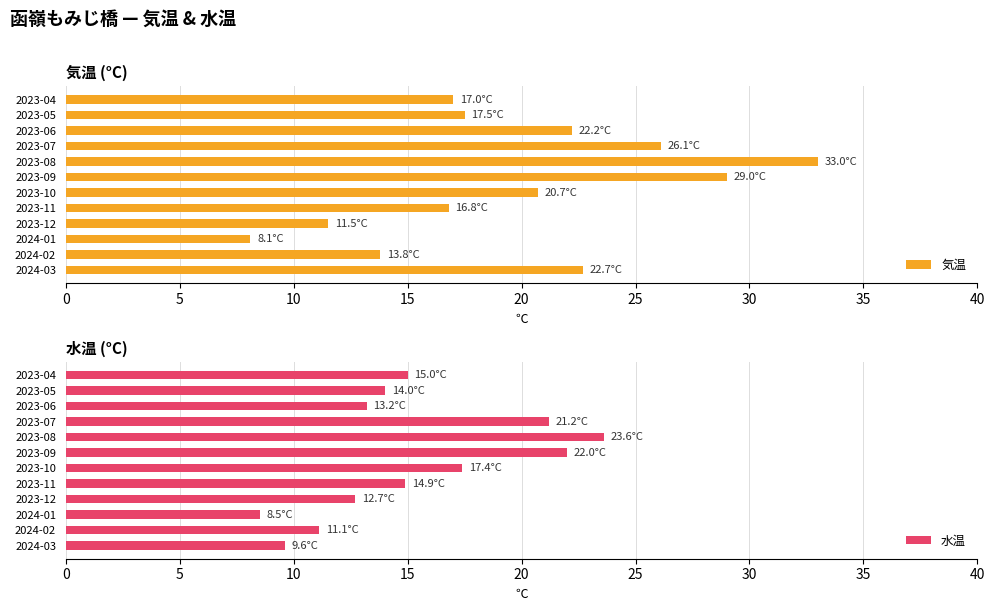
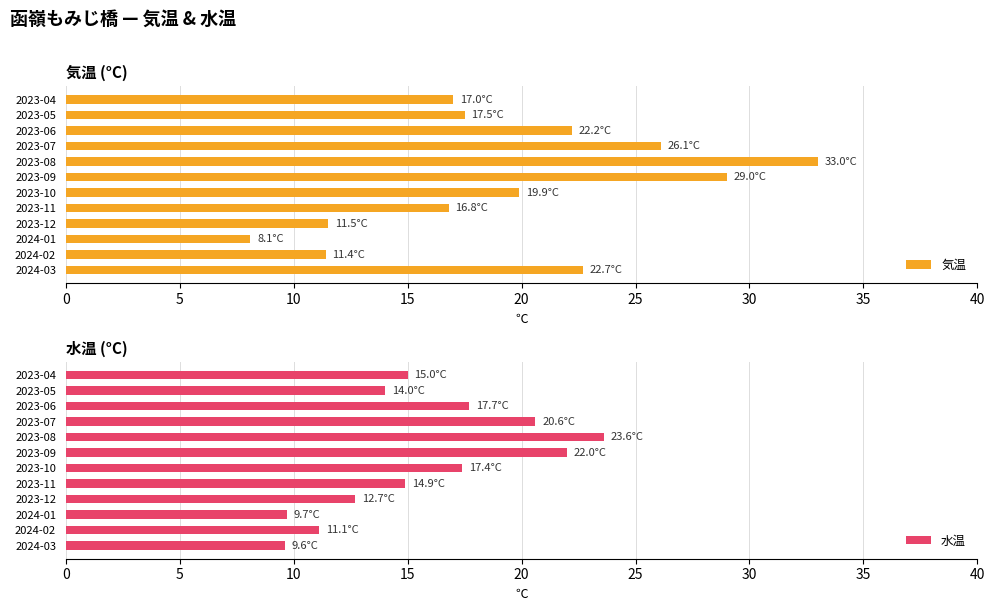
気温 (°C), 2023-10: 20.7°C -> 19.9°C
気温 (°C), 2024-02: 13.8°C -> 11.4°C
水温 (°C), 2023-06: 13.2°C -> 17.7°C
水温 (°C), 2023-07: 21.2°C -> 20.6°C
水温 (°C), 2024-01: 8.5°C -> 9.7°C
